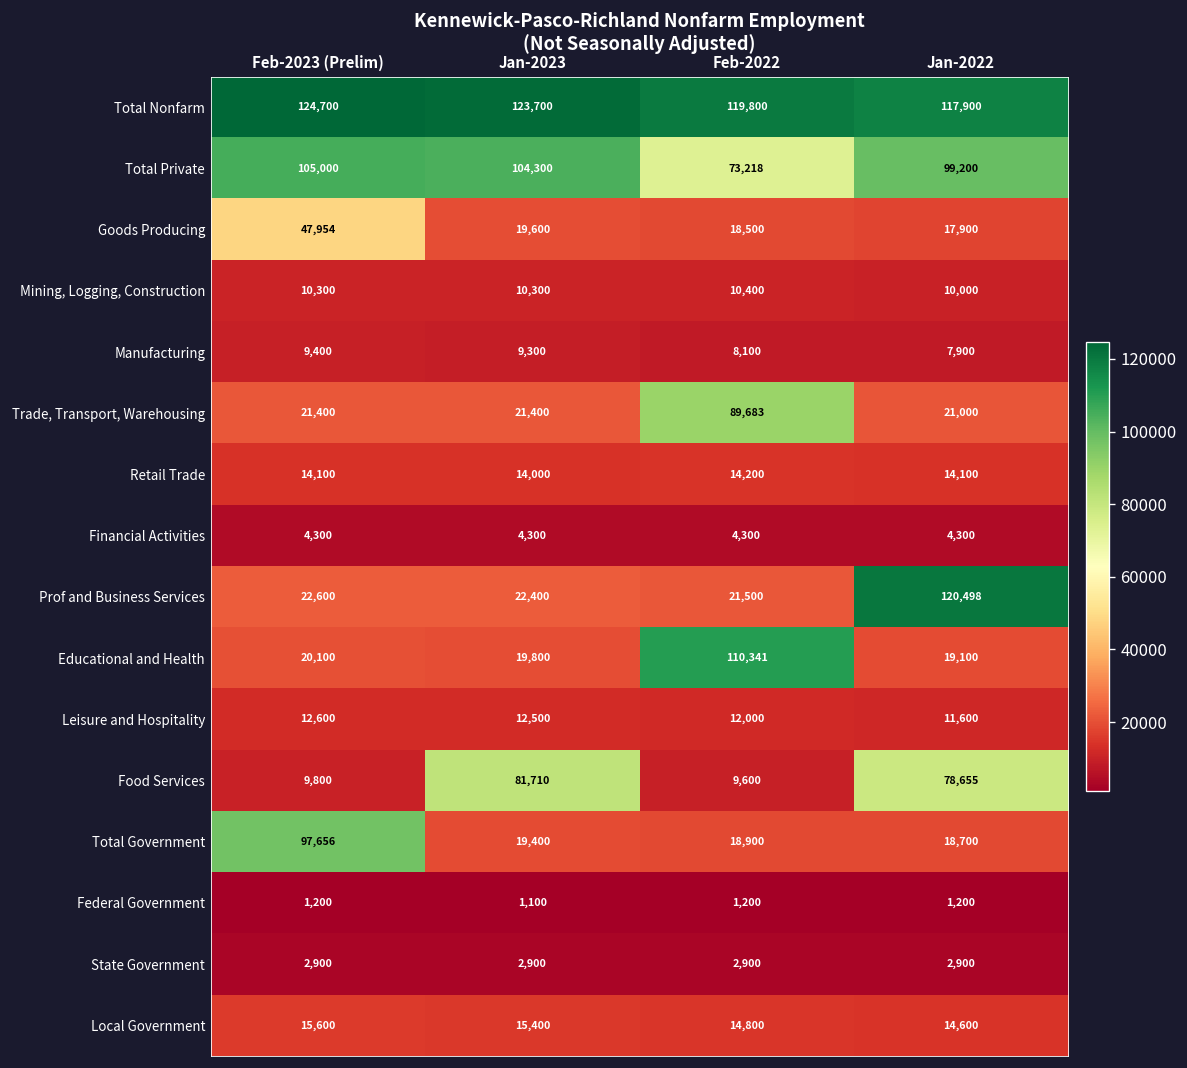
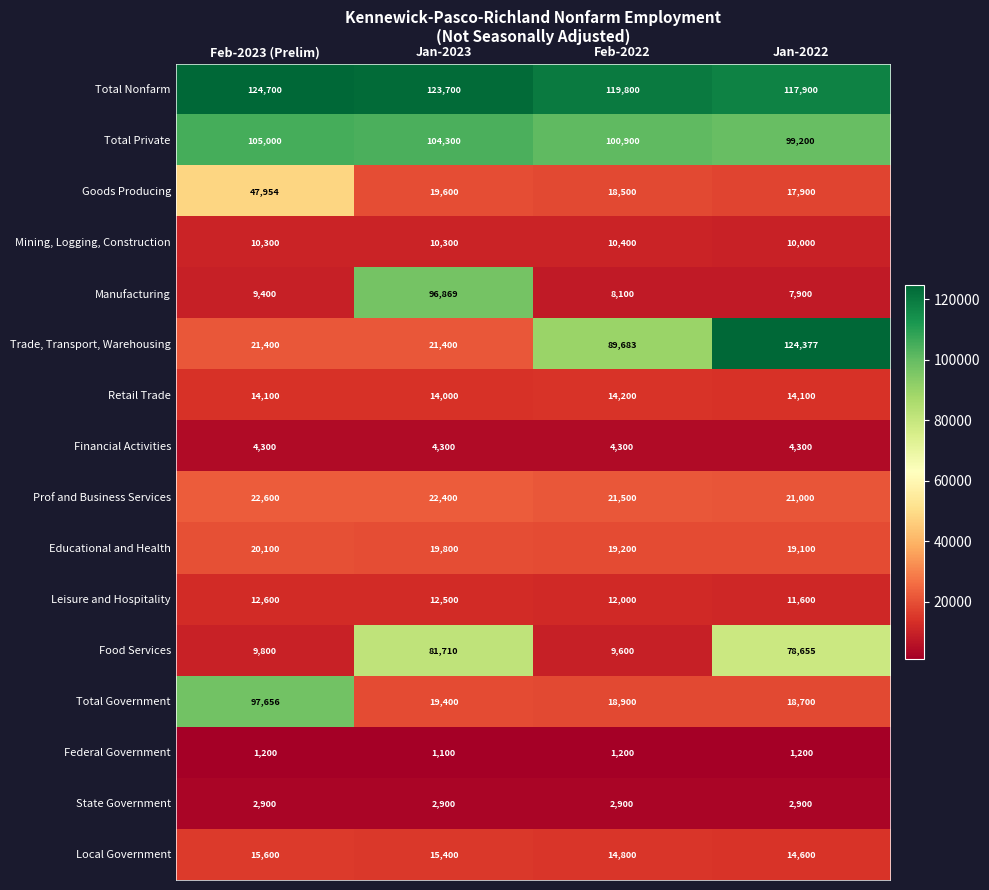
Total Private, Feb-2022: 73,218 -> 100,900
Manufacturing, Jan-2023: 9,300 -> 96,869
Trade, Transport, Warehousing, Jan-2022: 21,000 -> 124,377
Prof and Business Services, Jan-2022: 120,498 -> 21,000
Educational and Health, Feb-2022: 110,341 -> 19,200
